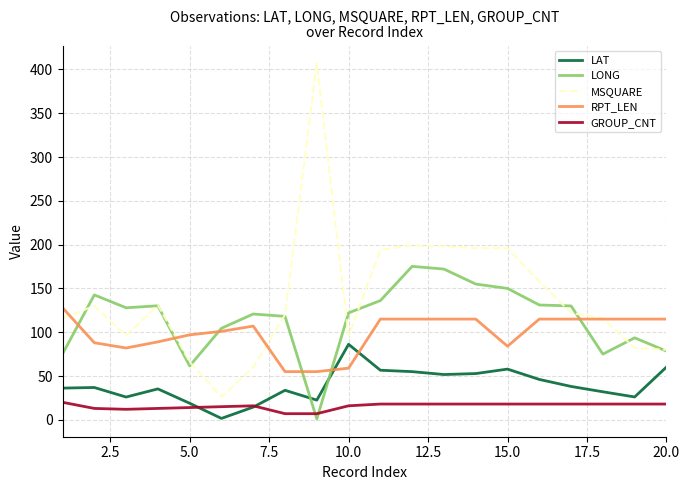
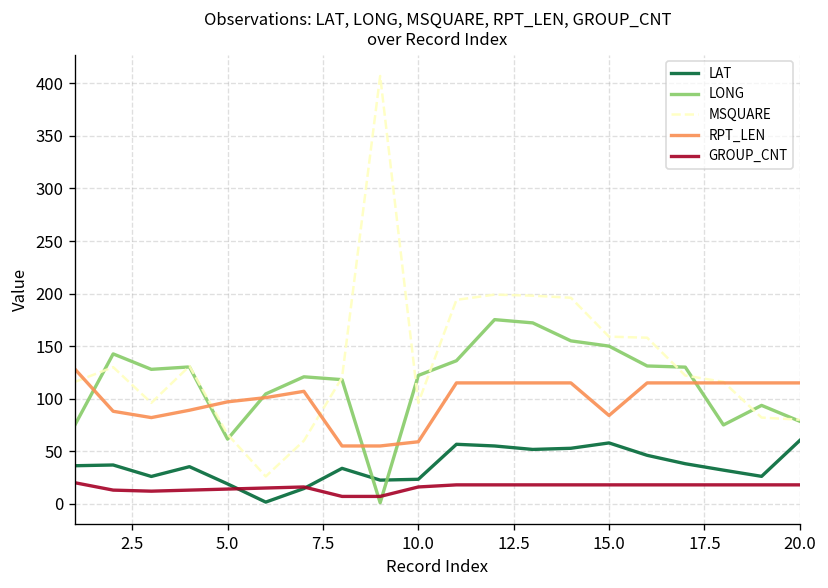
LAT, 10.0: 90 -> 20
MSQUARE, 15.0: 200 -> 160
